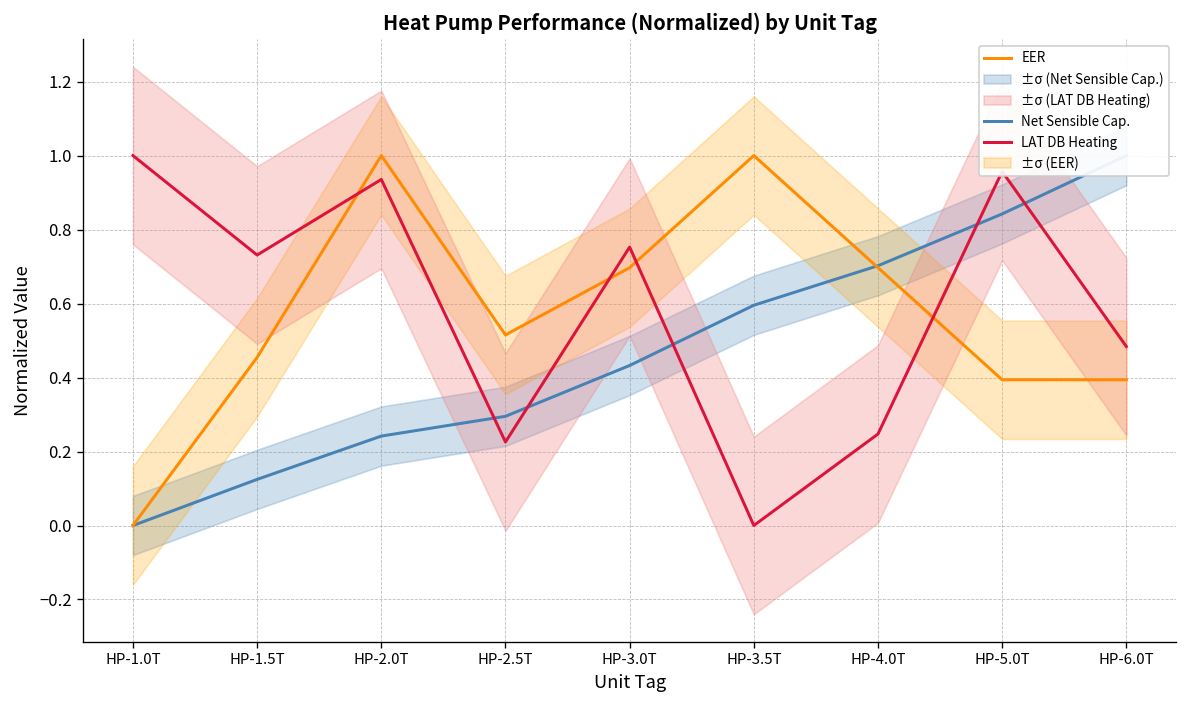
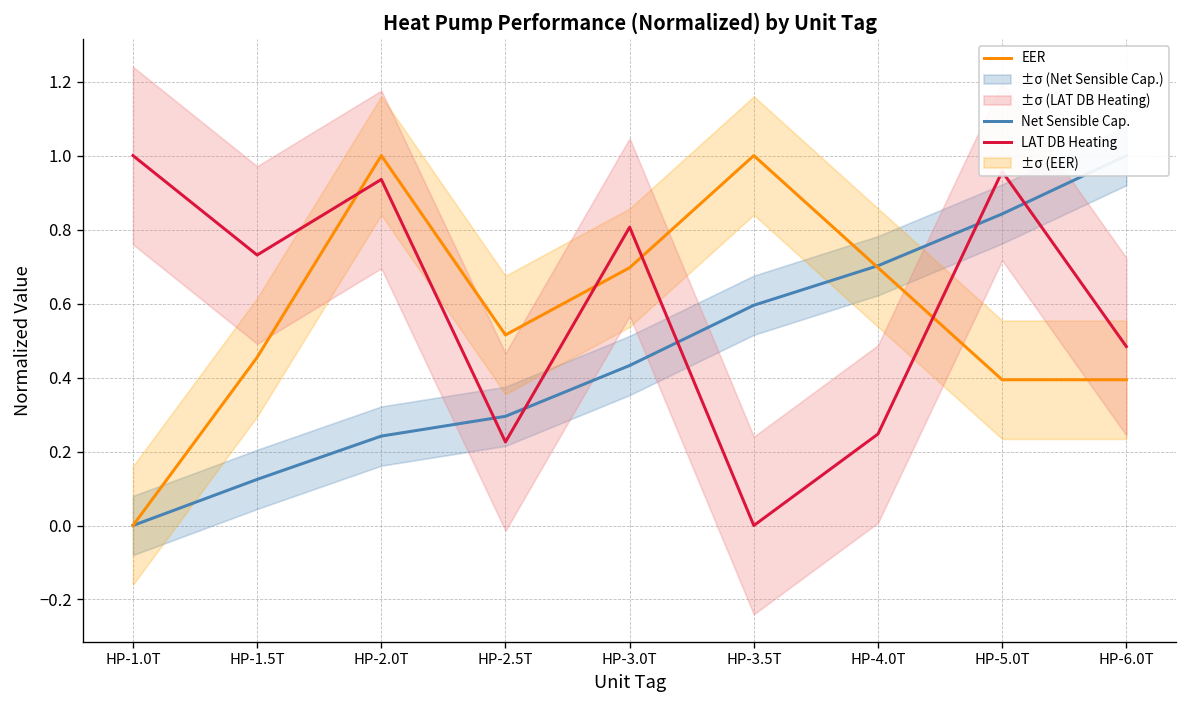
LAT DB Heating, HP-3.0T: 0.75 -> 0.81
